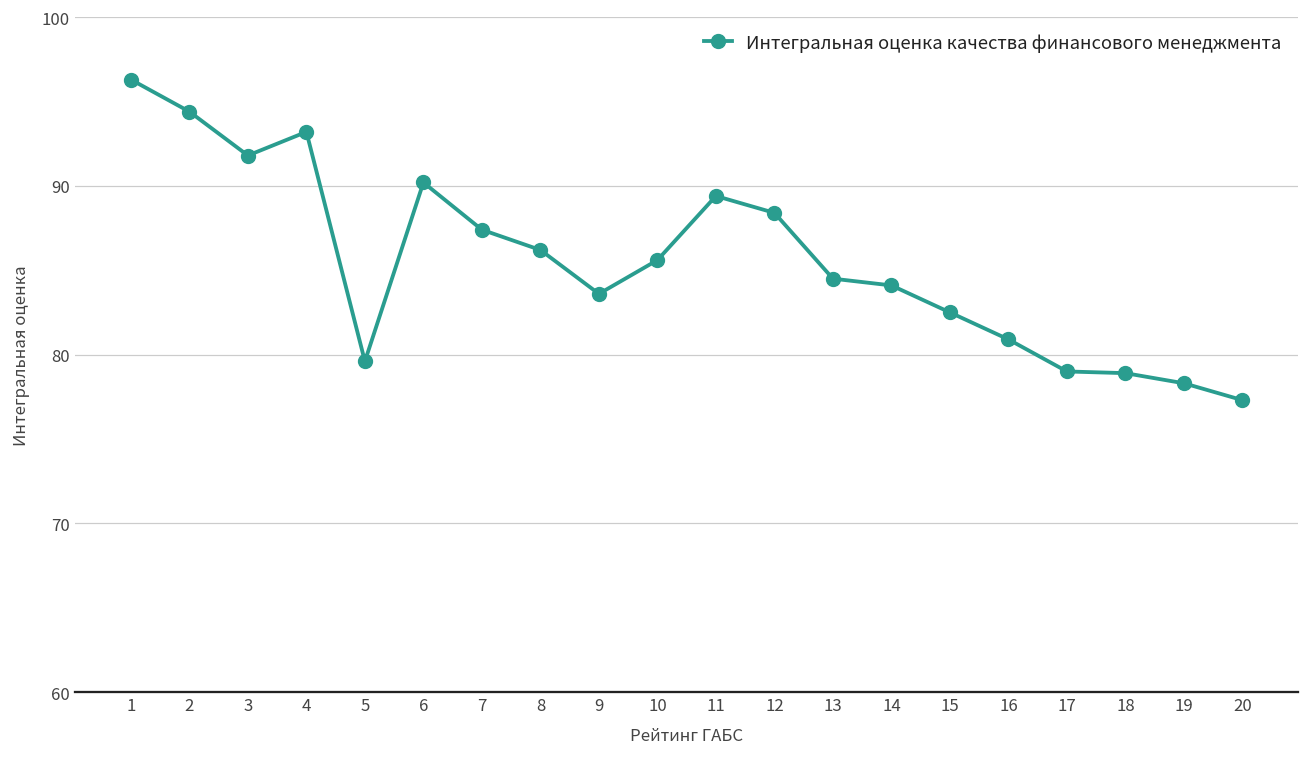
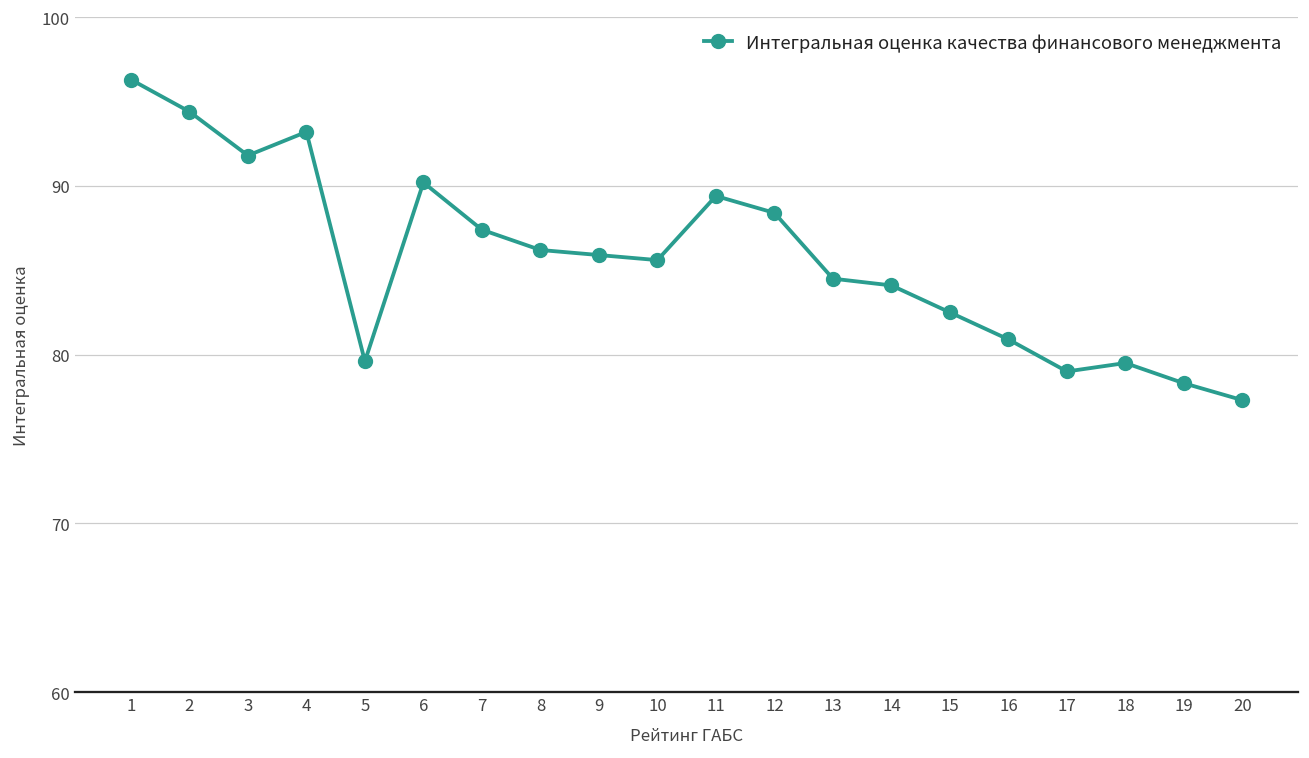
9: 83.6 -> 85.9
18: 78.9 -> 79.5
